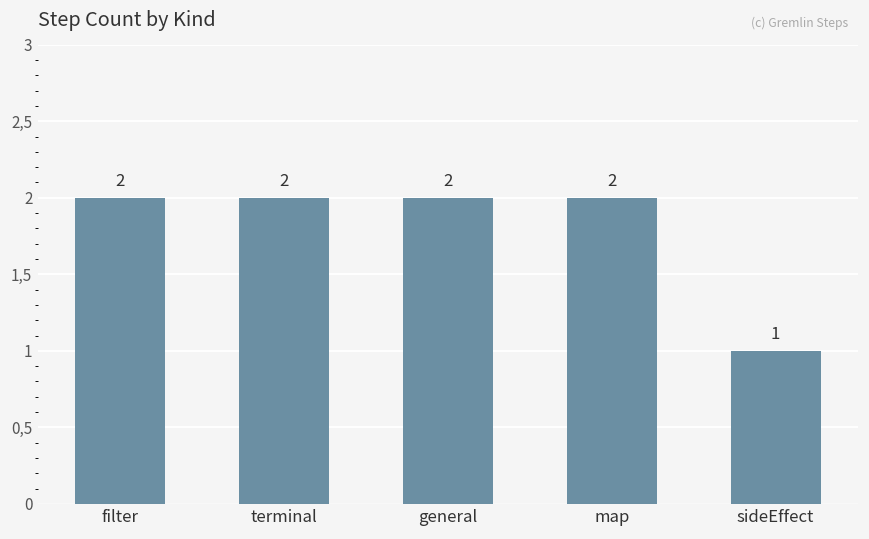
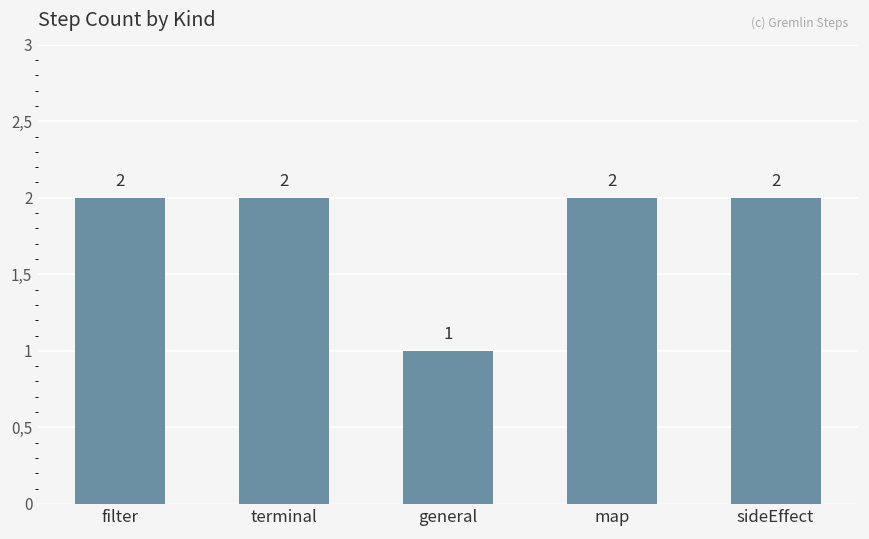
general: 2 -> 1
sideEffect: 1 -> 2
